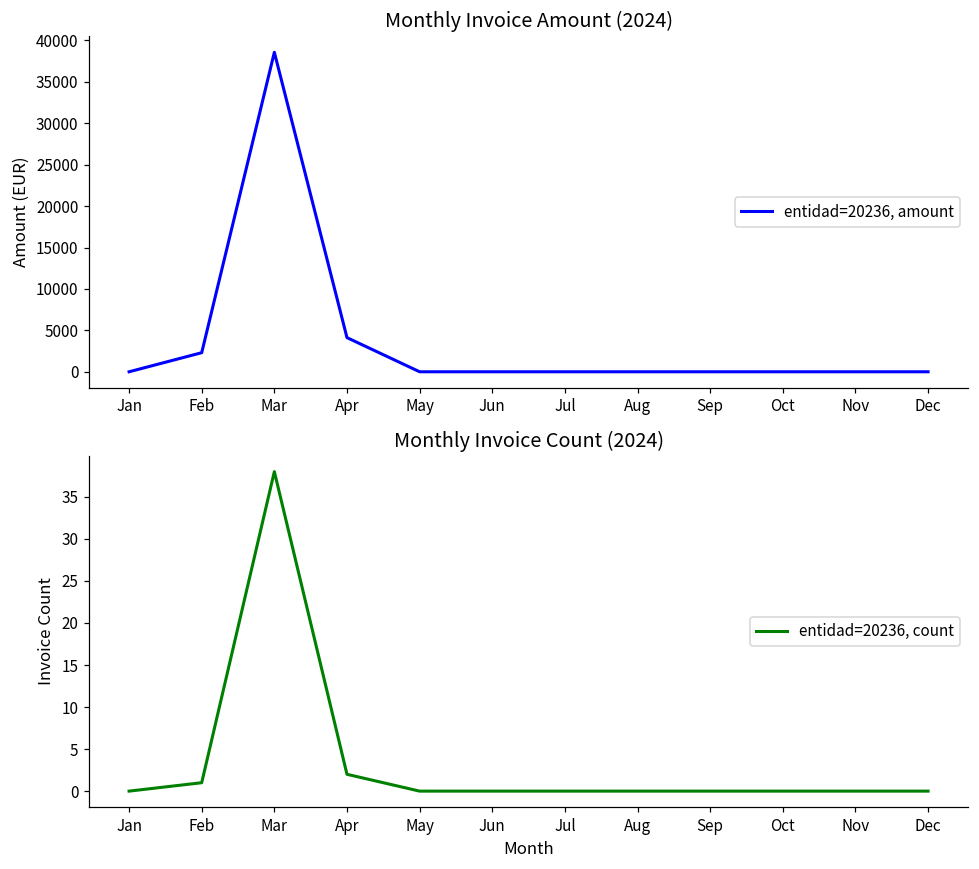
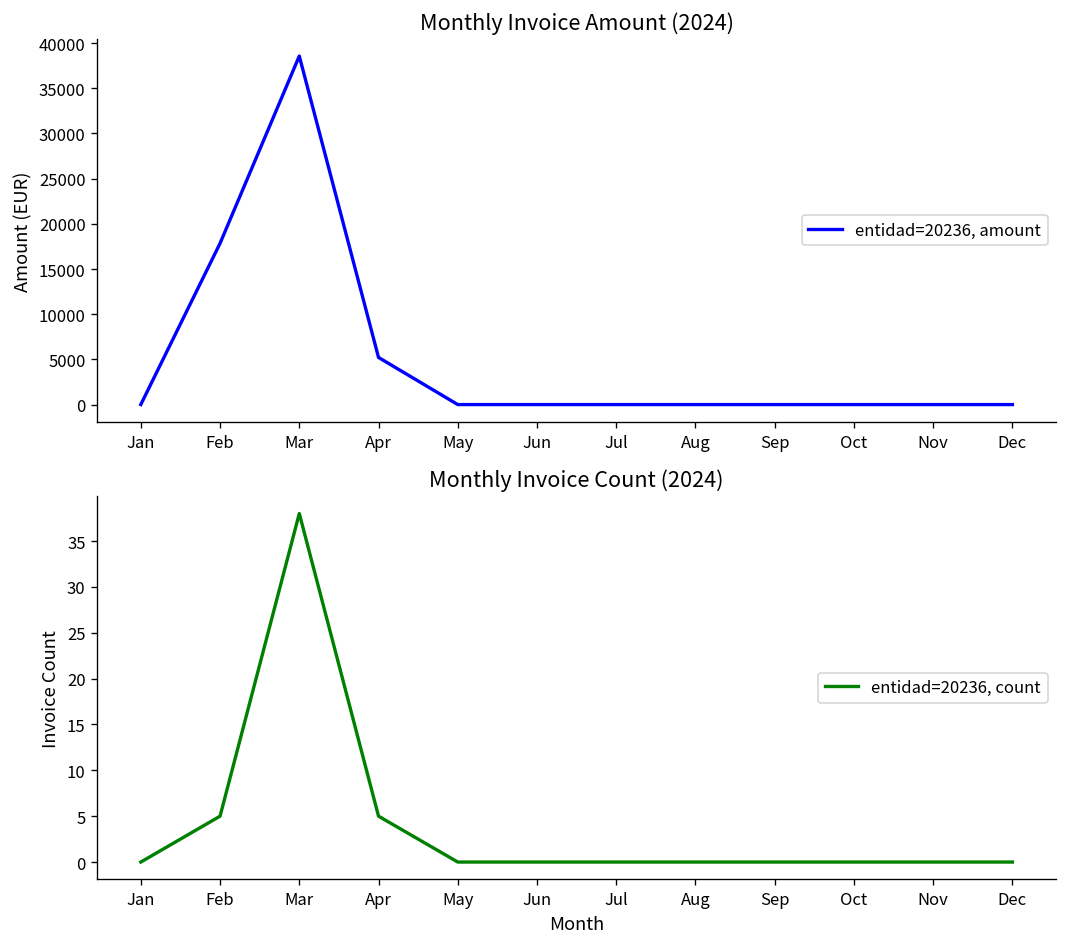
Monthly Invoice Amount (2024), Feb: 2000 -> 18000
Monthly Invoice Amount (2024), Apr: 4000 -> 5000
Monthly Invoice Count (2024), Feb: 1 -> 5
Monthly Invoice Count (2024), Apr: 2 -> 5
